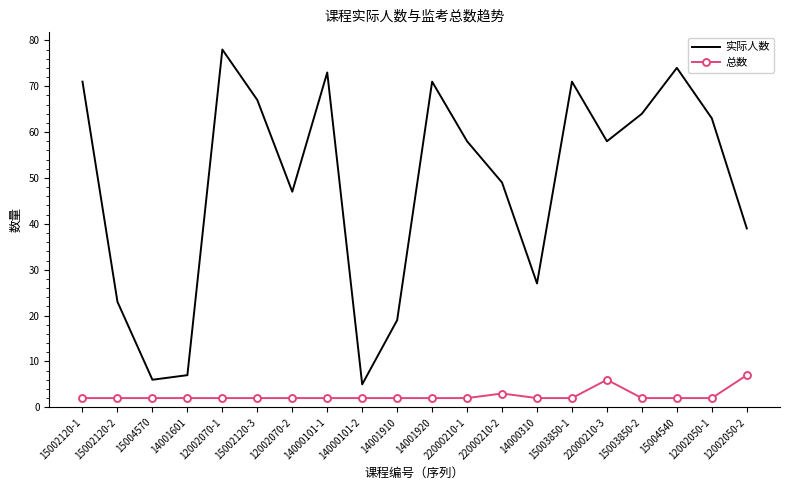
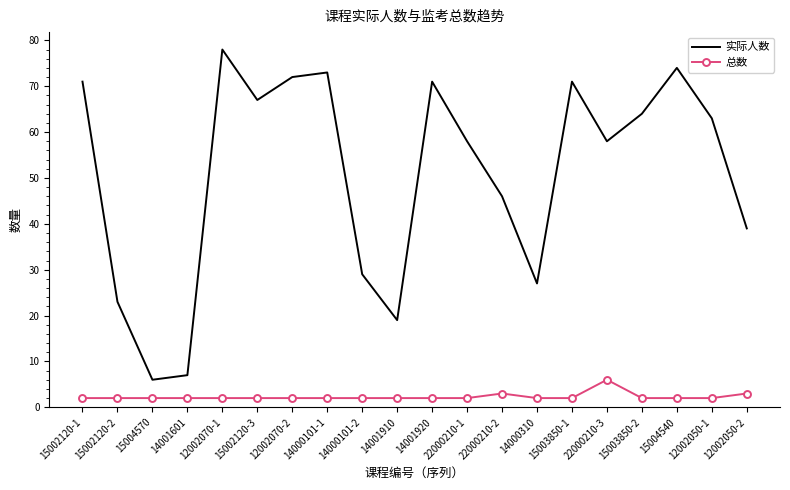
实际人数, 12002070-2: 47 -> 72
实际人数, 14000101-2: 5 -> 29
实际人数, 22000210-2: 49 -> 46
总数, 12002050-2: 7 -> 3
